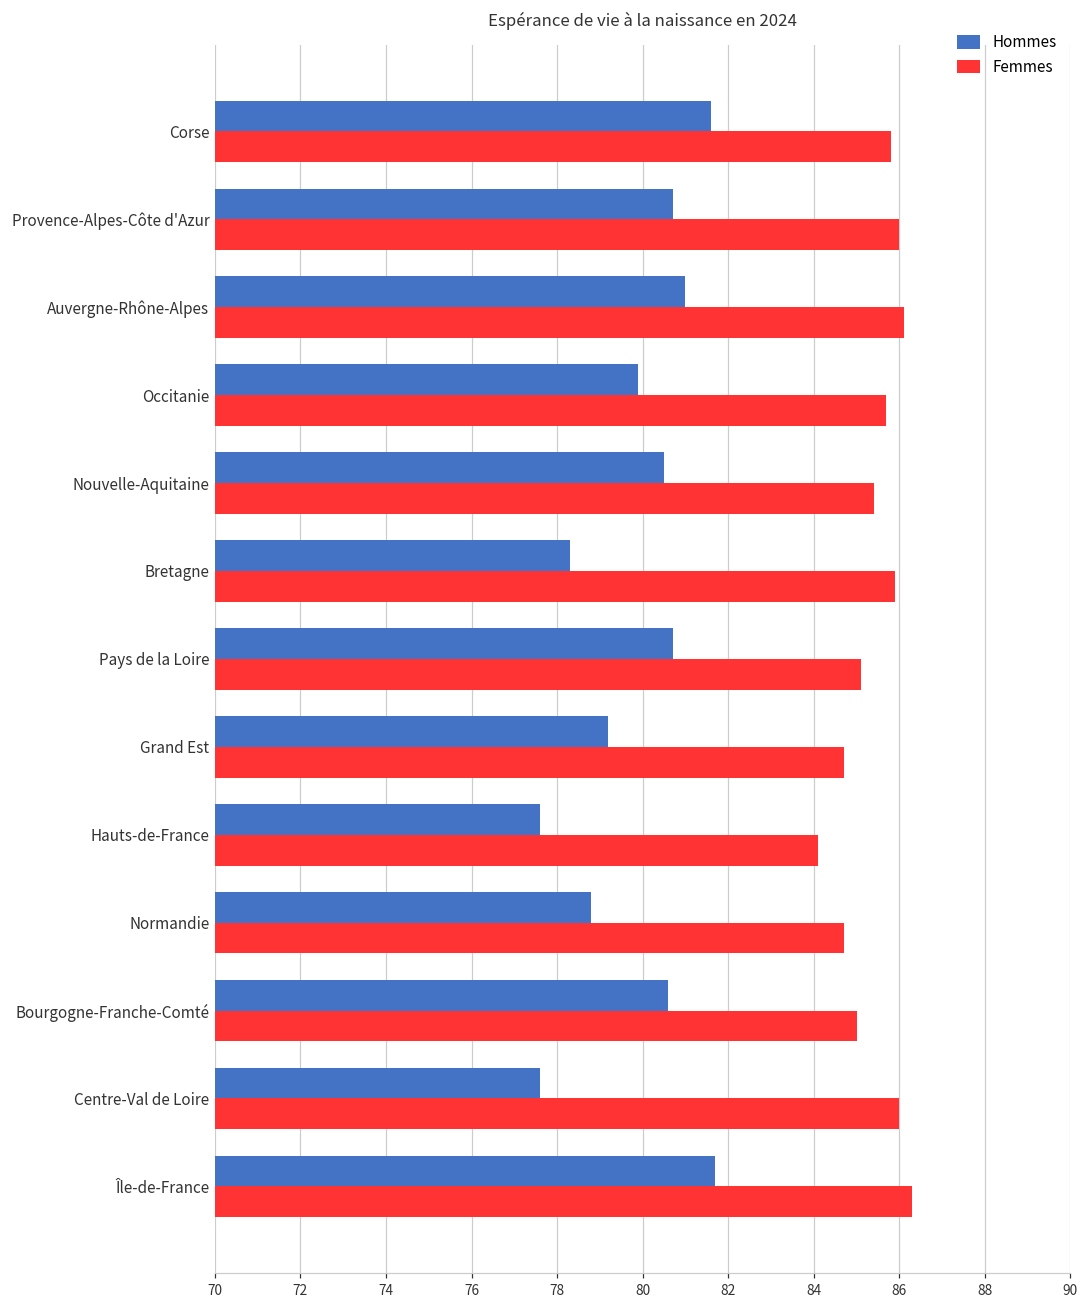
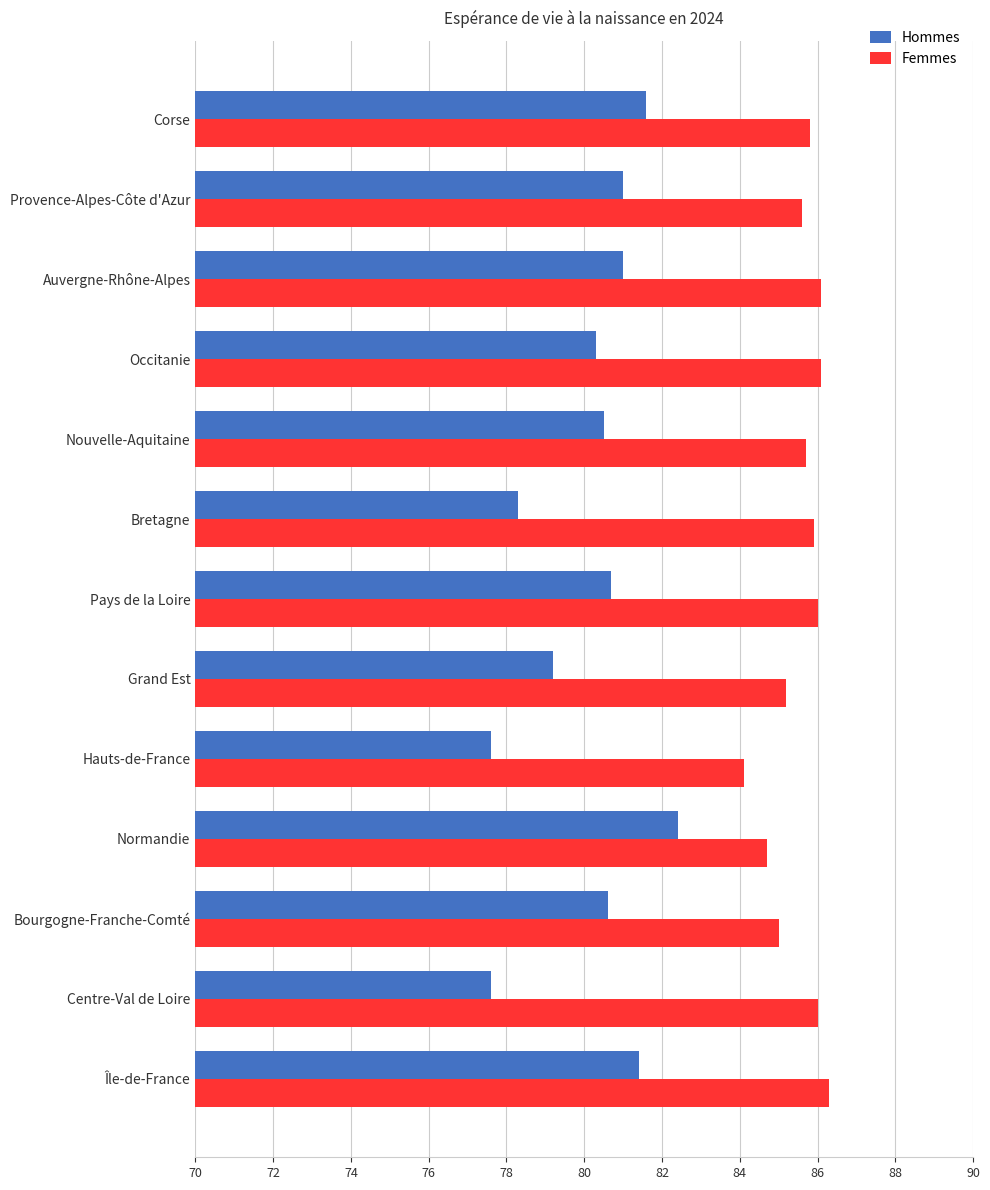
Hommes, Provence-Alpes-Côte d'Azur: 80.7 -> 81.0
Femmes, Provence-Alpes-Côte d'Azur: 86.0 -> 85.6
Hommes, Occitanie: 79.9 -> 80.3
Femmes, Occitanie: 85.7 -> 86.1
Femmes, Nouvelle-Aquitaine: 85.4 -> 85.7
Femmes, Pays de la Loire: 85.1 -> 86.0
Femmes, Grand Est: 84.7 -> 85.2
Hommes, Normandie: 78.8 -> 82.4
Hommes, Île-de-France: 81.7 -> 81.4
